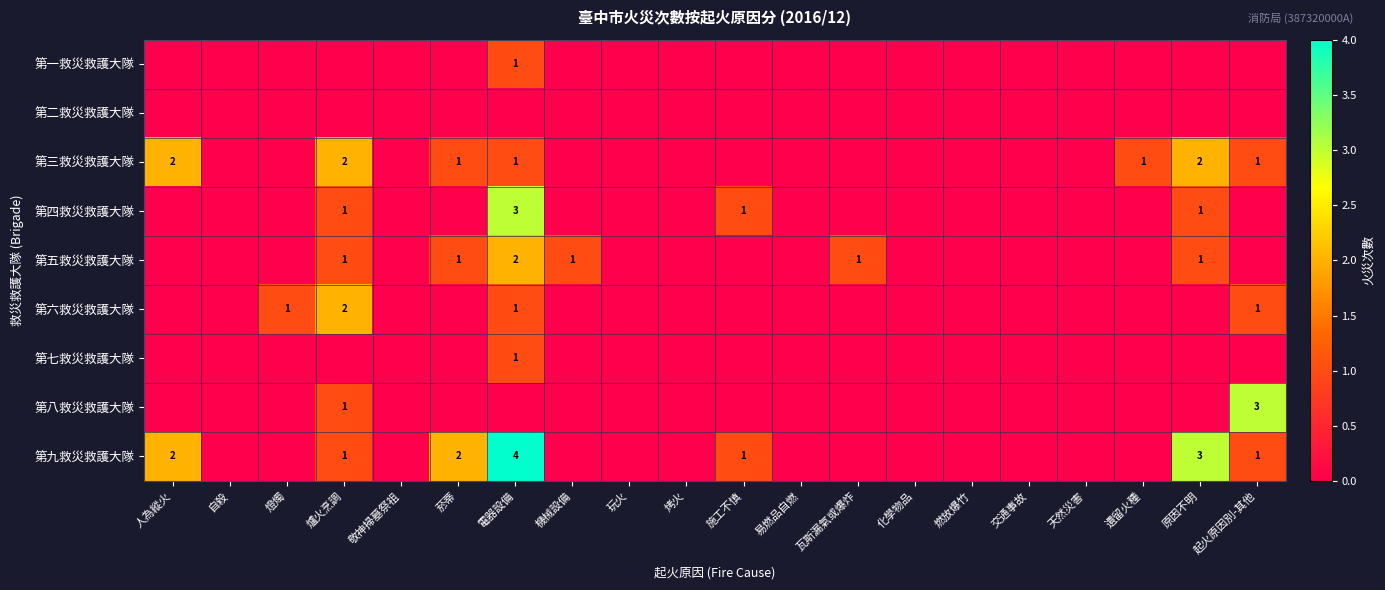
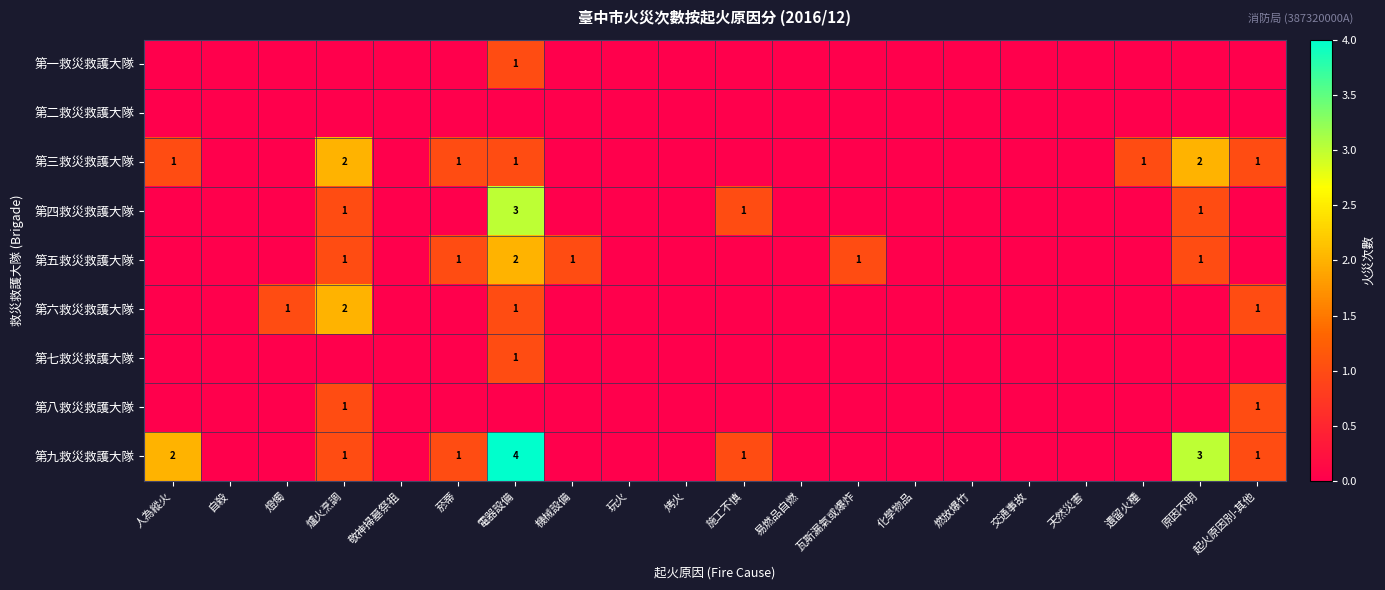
第三救災救護大隊, 人為縱火: 2 -> 1
第八救災救護大隊, 起火原因別-其他: 3 -> 1
第九救災救護大隊, 菸蒂: 2 -> 1
